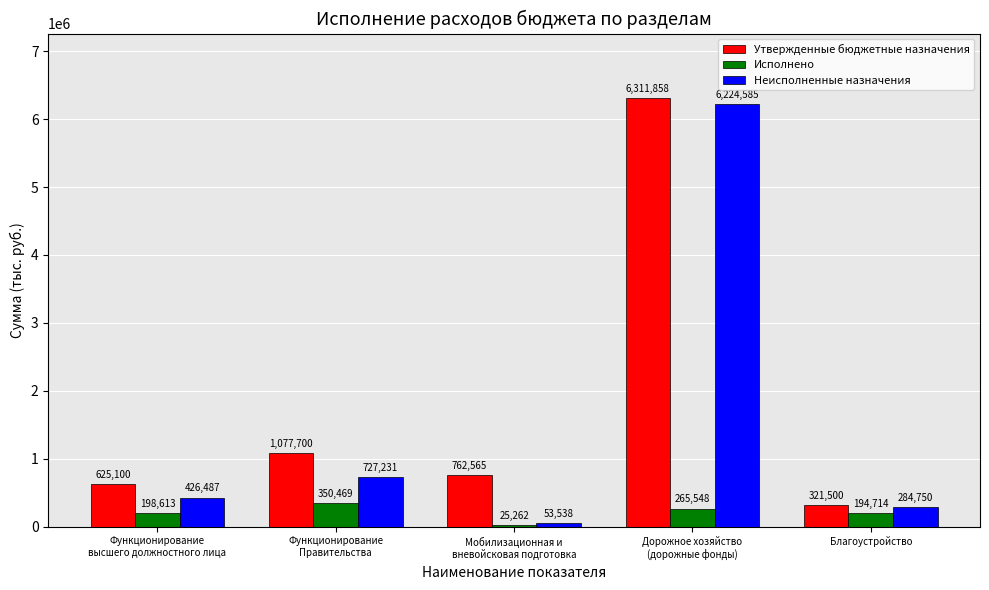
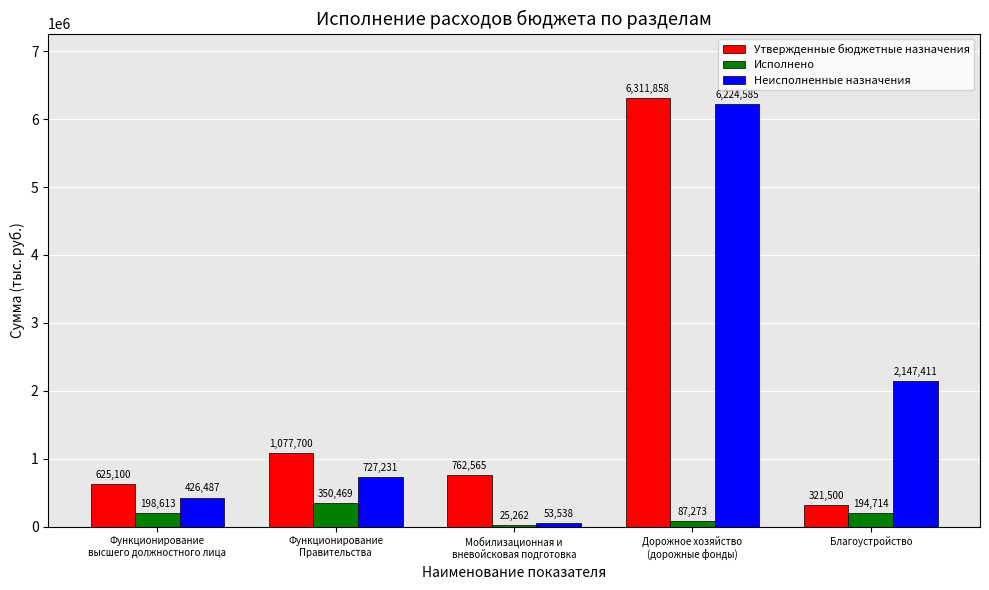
Исполнено, Дорожное хозяйство (дорожные фонды): 265,548 -> 87,273
Неисполненные назначения, Благоустройство: 284,750 -> 2,147,411
